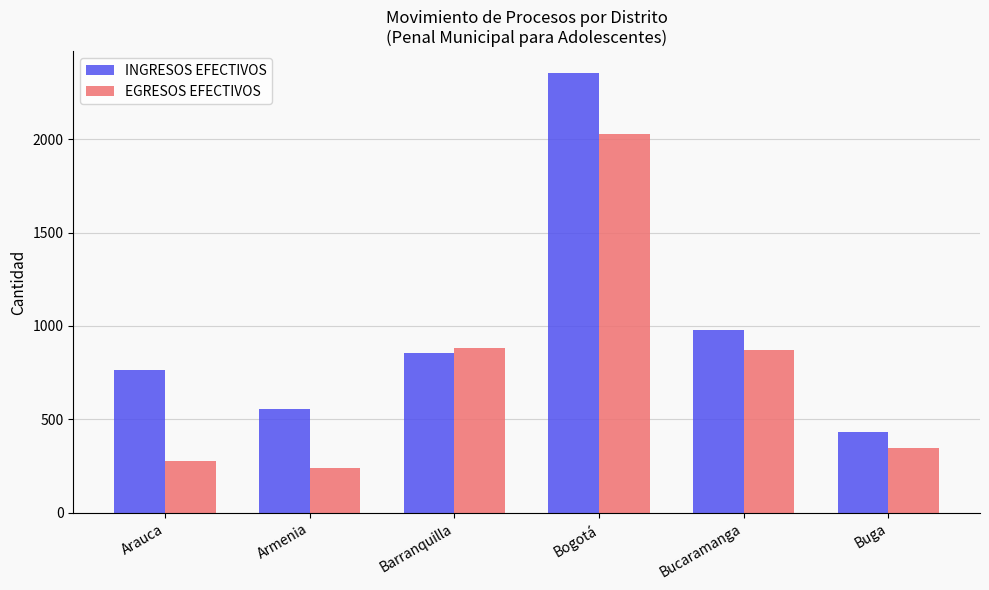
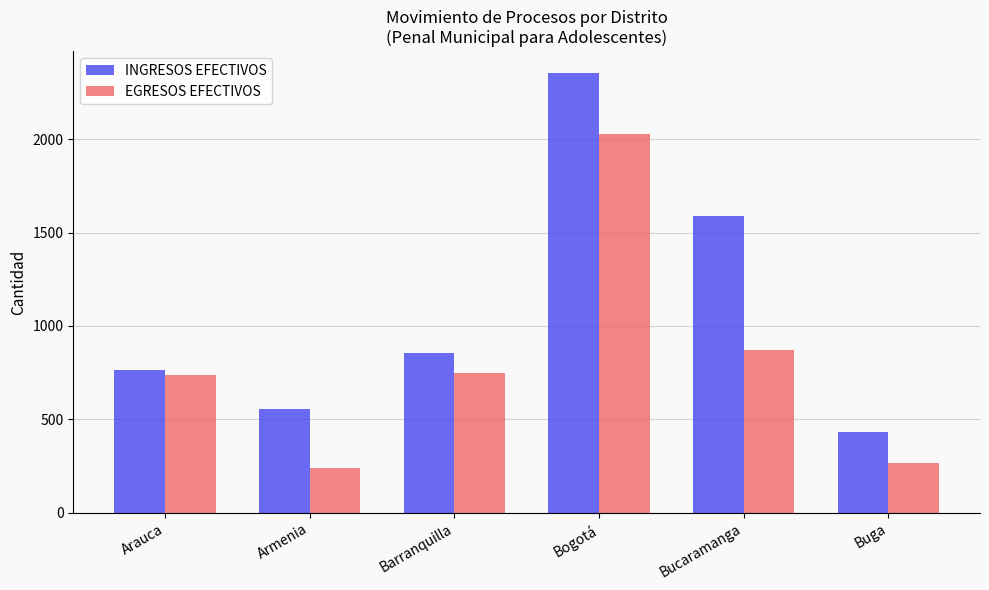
EGRESOS EFECTIVOS, Arauca: 280 -> 740
EGRESOS EFECTIVOS, Barranquilla: 880 -> 750
INGRESOS EFECTIVOS, Bucaramanga: 980 -> 1590
EGRESOS EFECTIVOS, Buga: 350 -> 260
